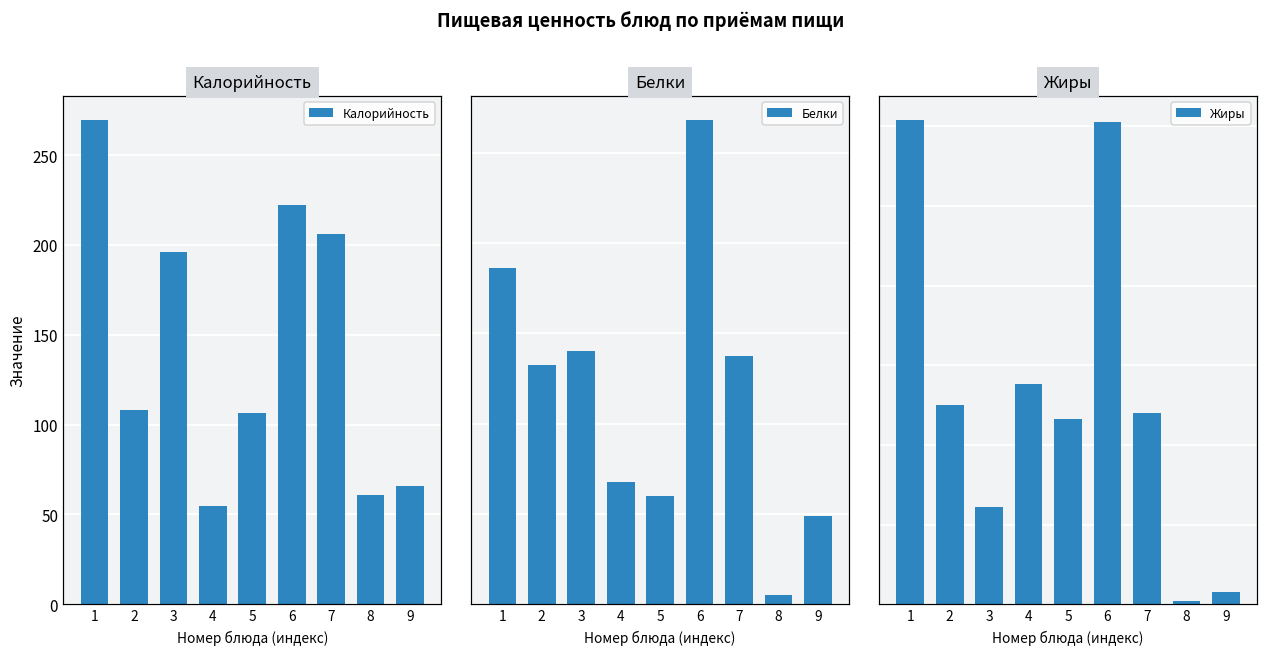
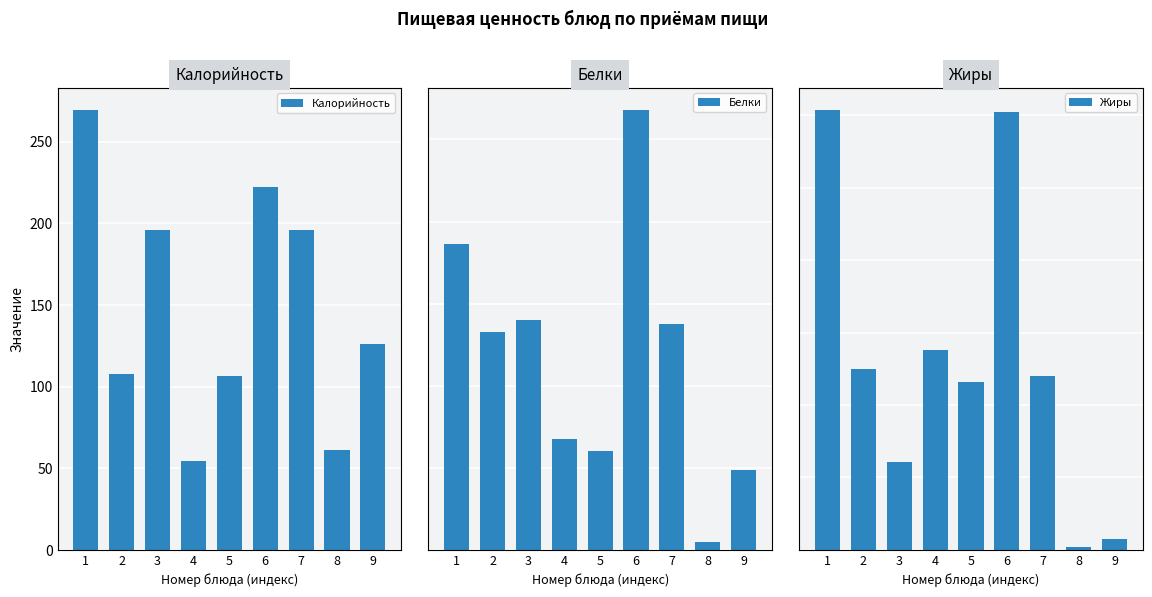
Калорийность, 7: 206 -> 196
Калорийность, 9: 66 -> 126
